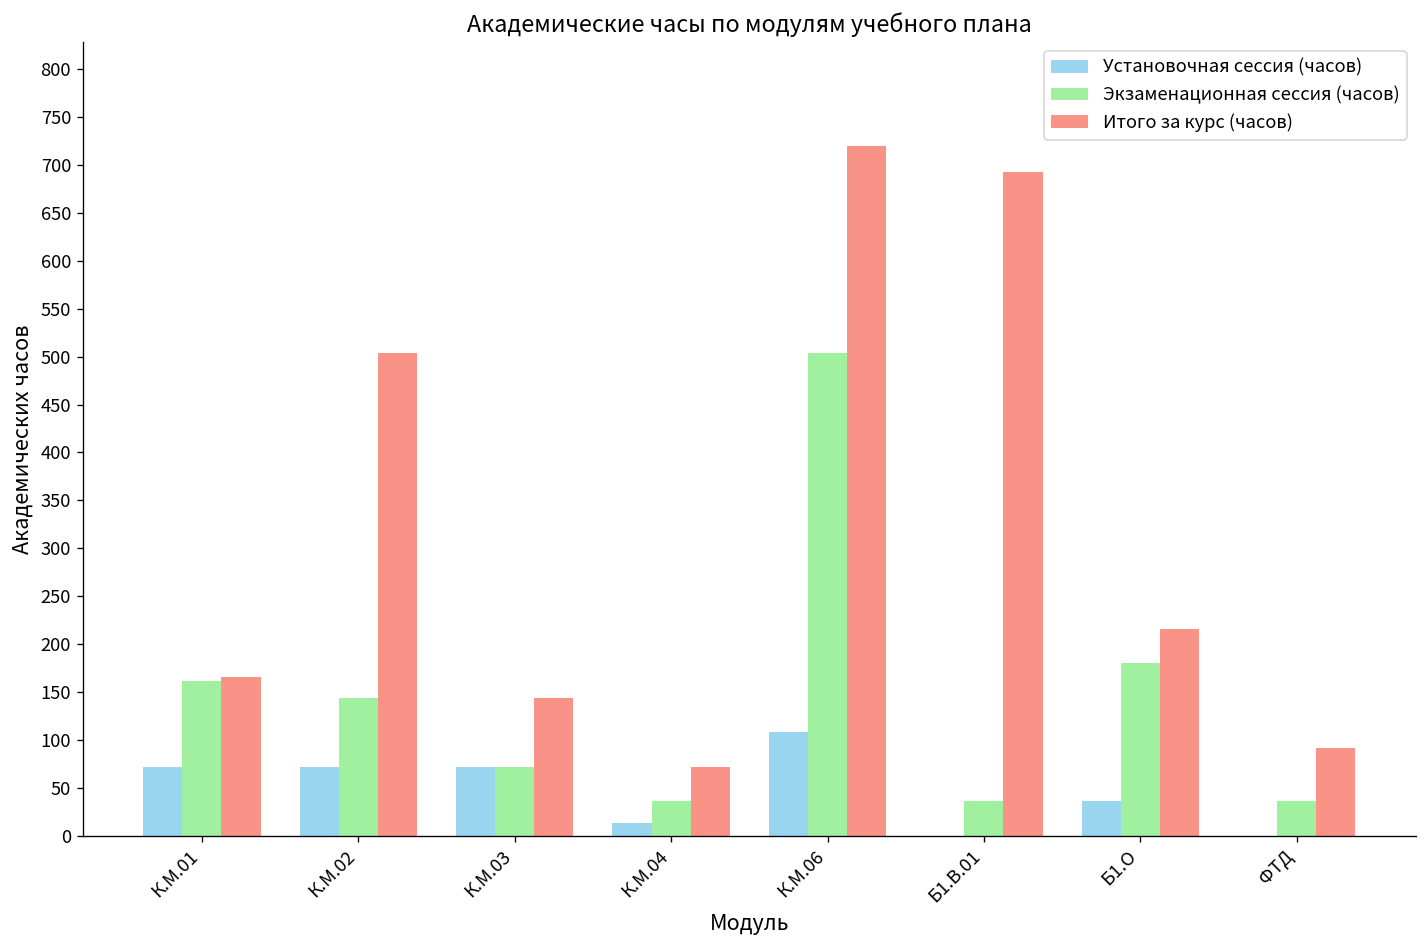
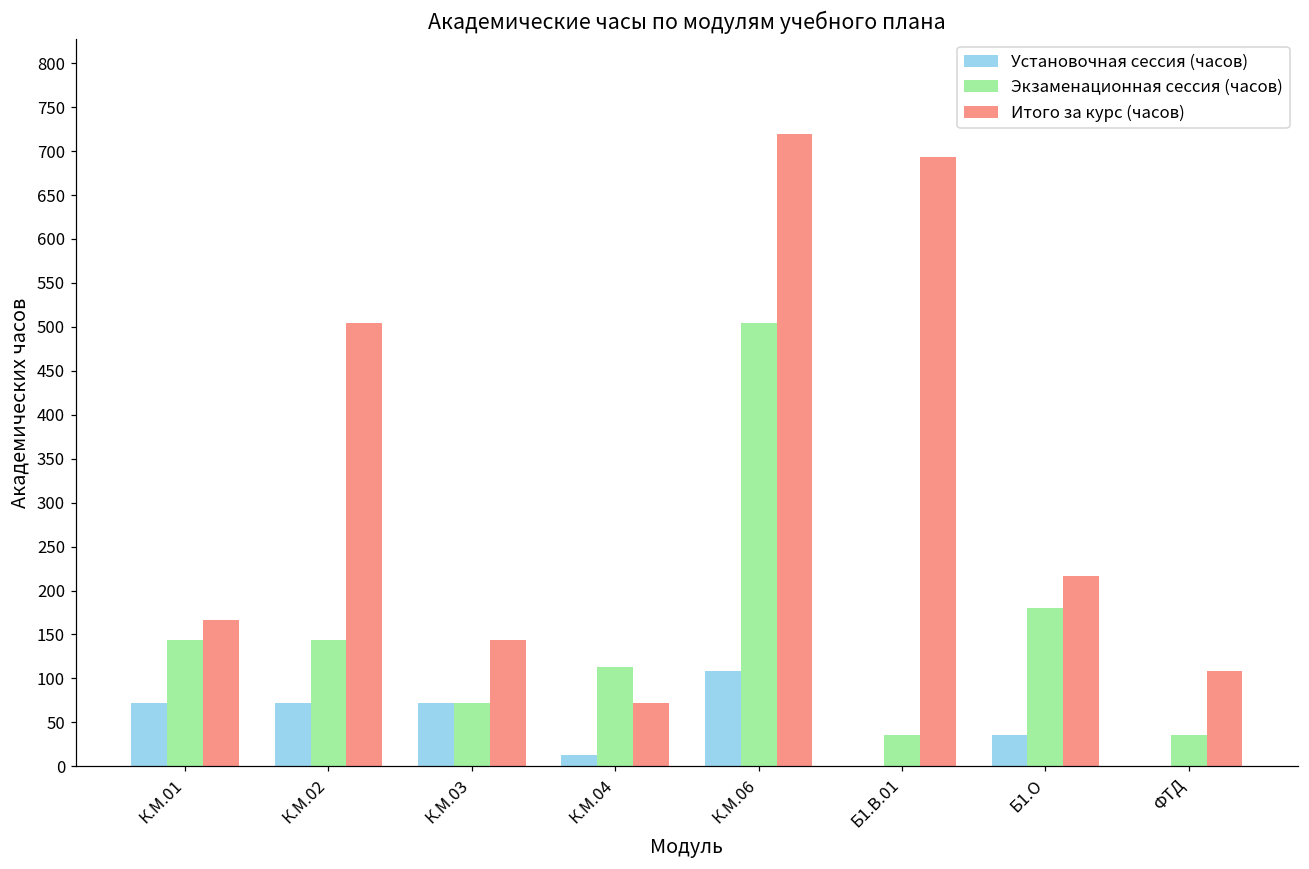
Экзаменационная сессия (часов), К.М.01: 160 -> 140
Экзаменационная сессия (часов), К.М.04: 40 -> 110
Итого за курс (часов), ФТД: 90 -> 110
